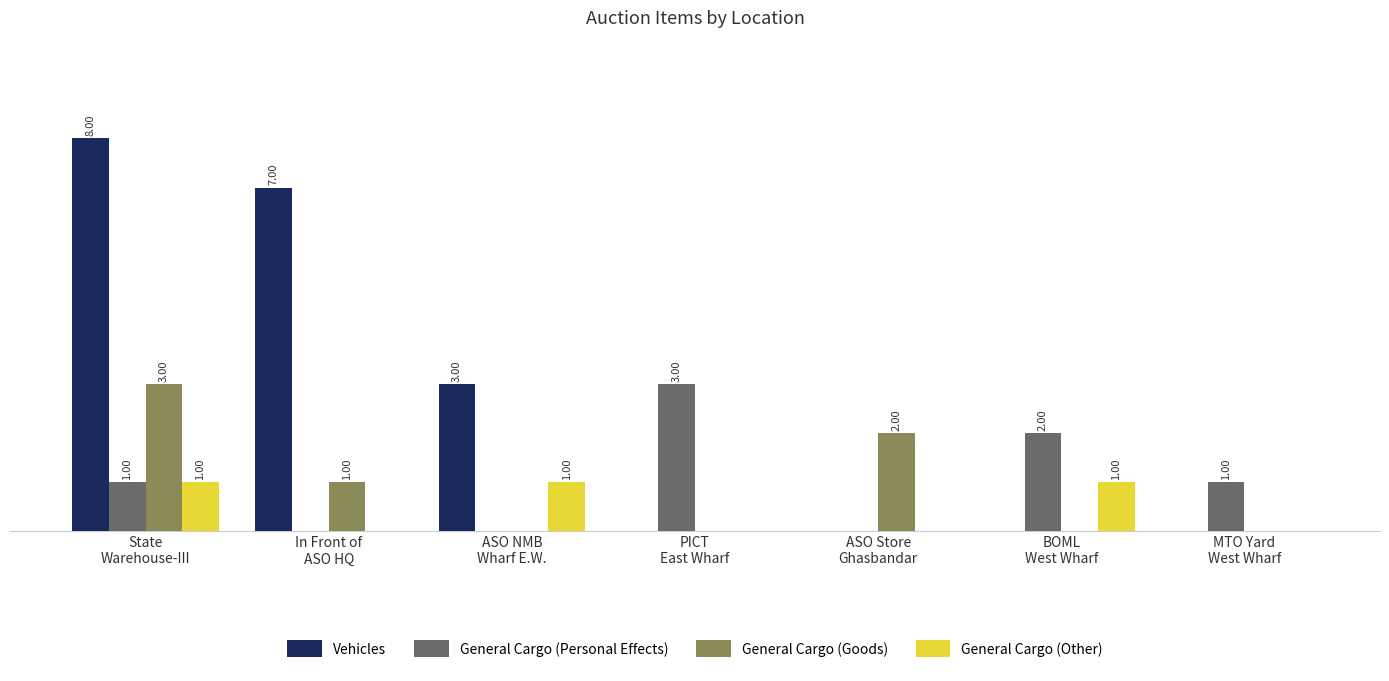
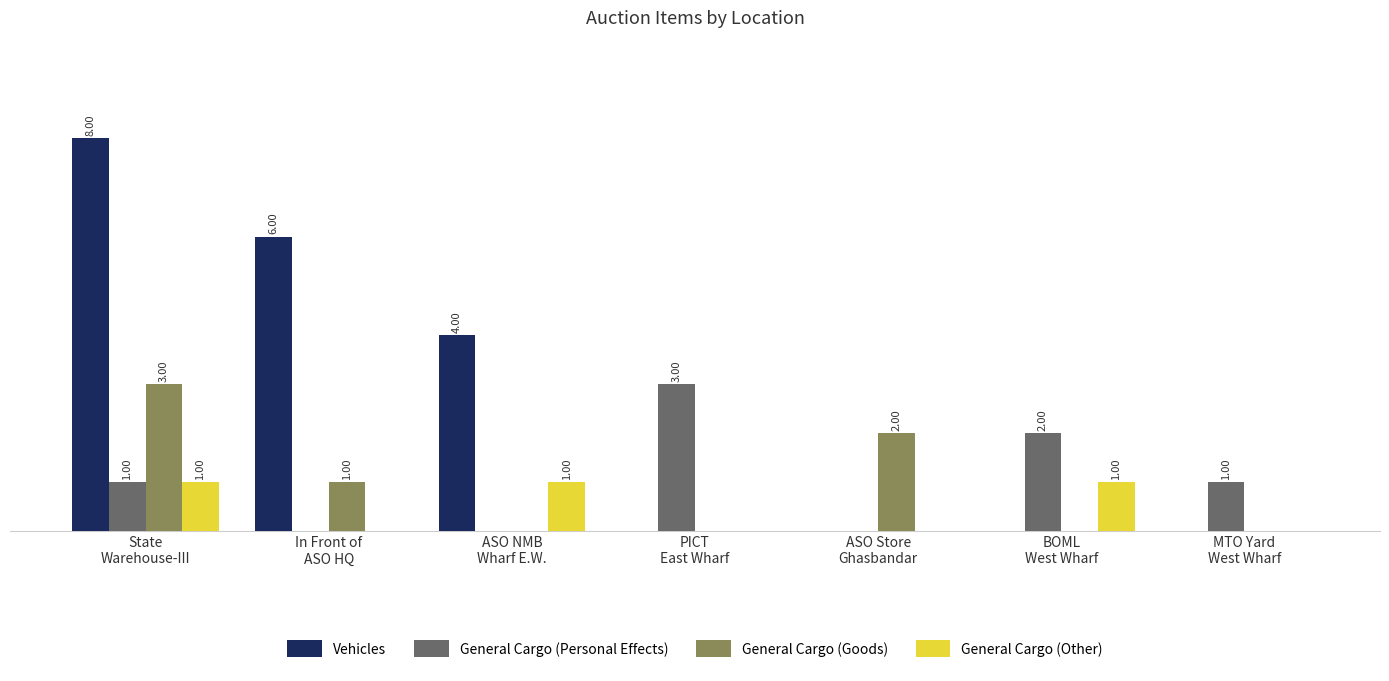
Vehicles, In Front of ASO HQ: 7.00 -> 6.00
Vehicles, ASO NMB Wharf E.W.: 3.00 -> 4.00
